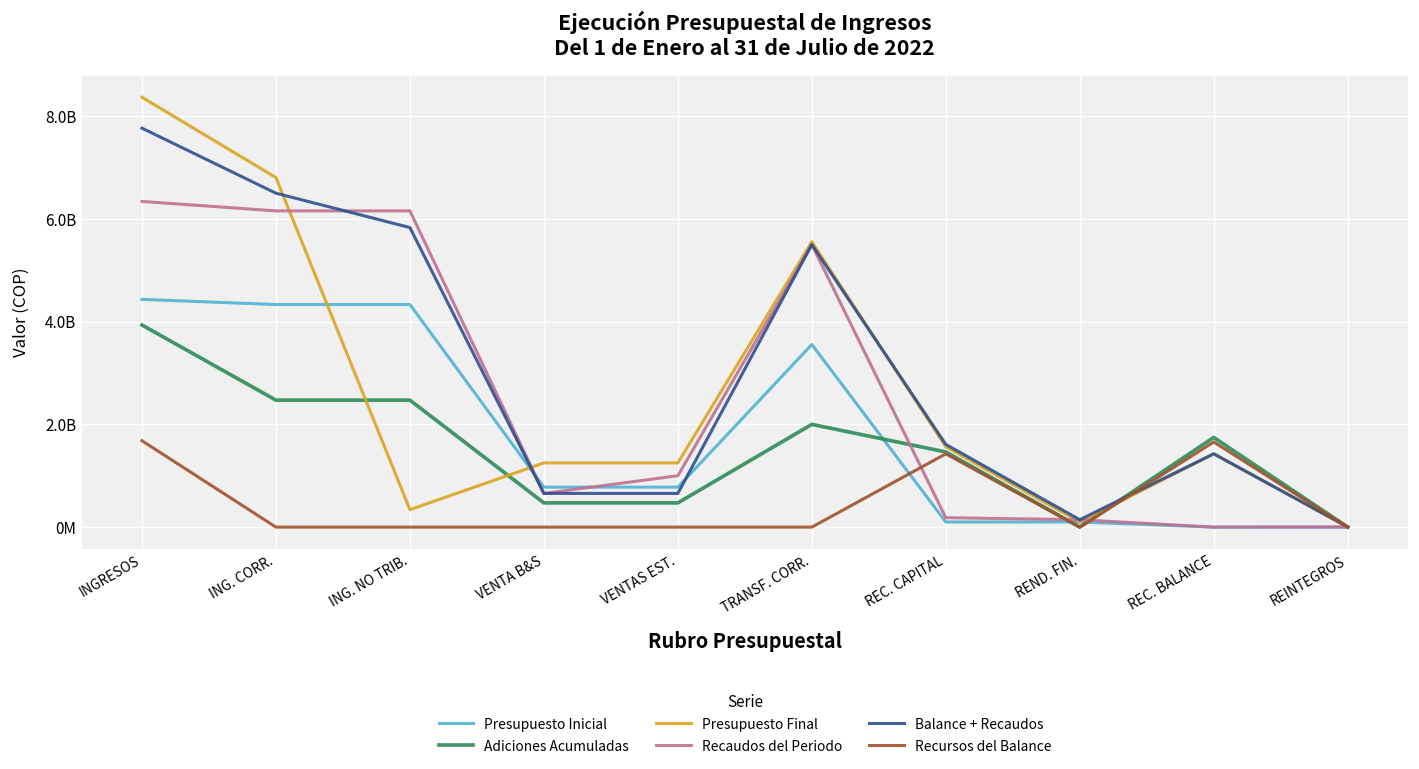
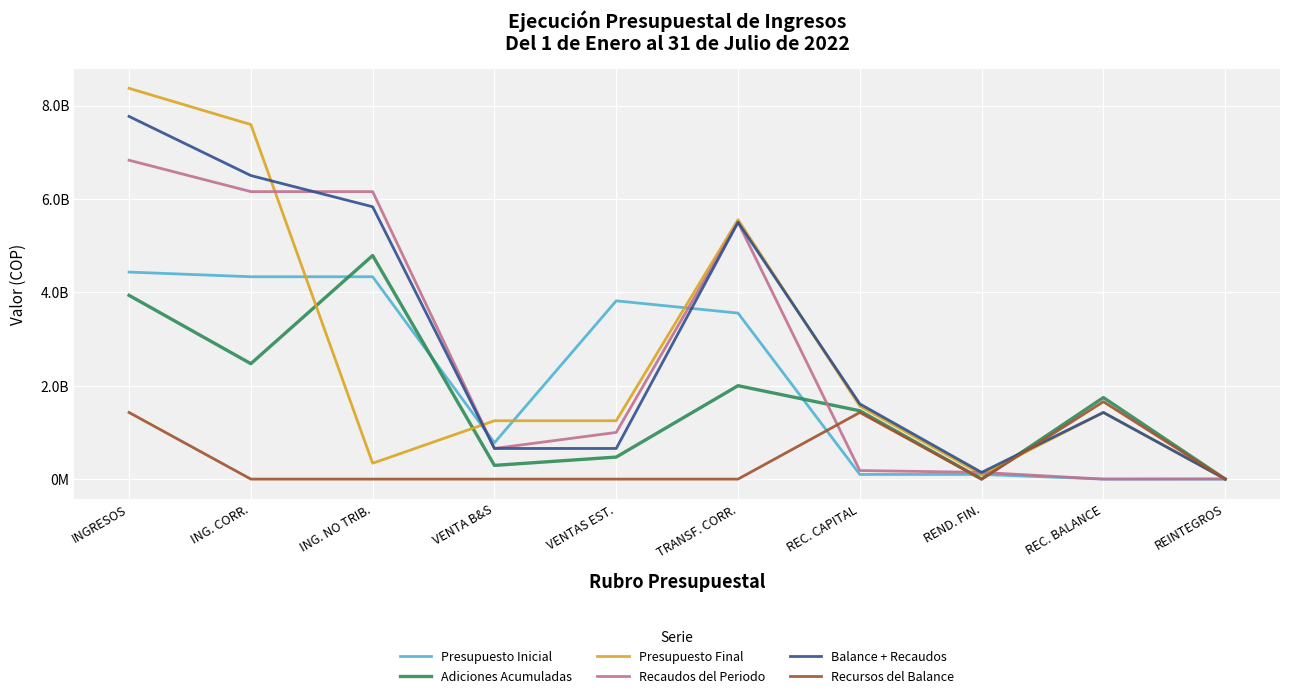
Recaudos del Periodo, INGRESOS: 6300000000 -> 6800000000
Recursos del Balance, INGRESOS: 1700000000 -> 1400000000
Presupuesto Final, ING. CORR.: 6800000000 -> 7600000000
Adiciones Acumuladas, ING. NO TRIB.: 2500000000 -> 4800000000
Adiciones Acumuladas, VENTA B&S: 500000000 -> 300000000
Presupuesto Inicial, VENTAS EST.: 800000000 -> 3800000000
